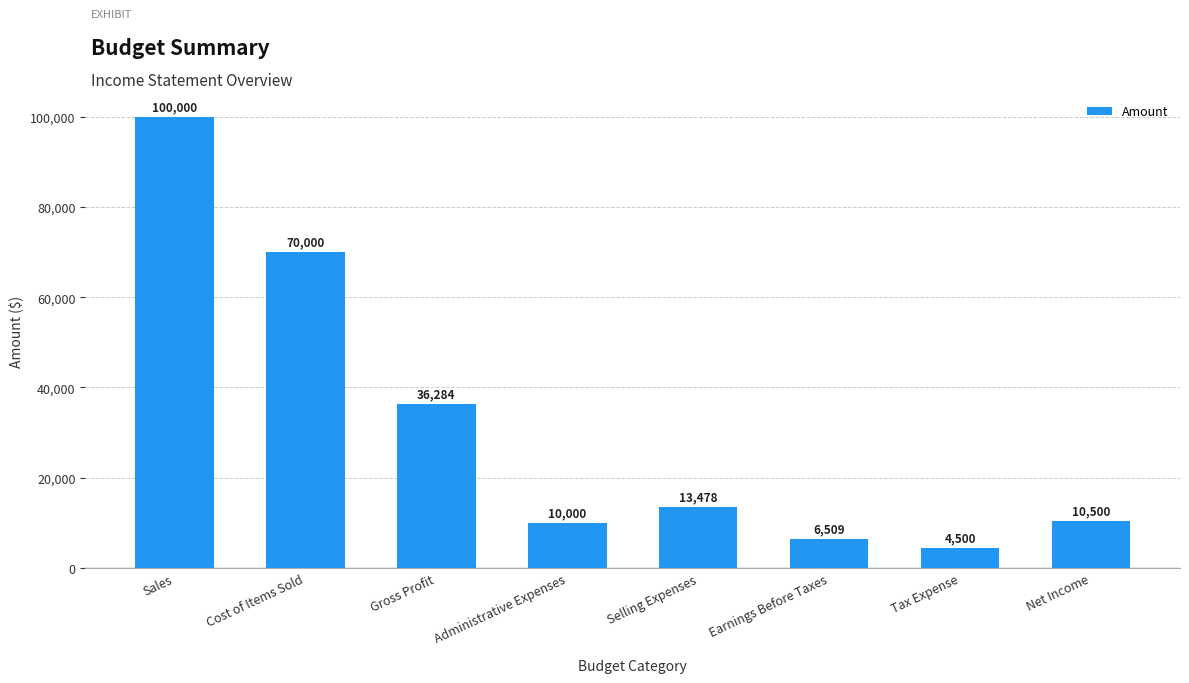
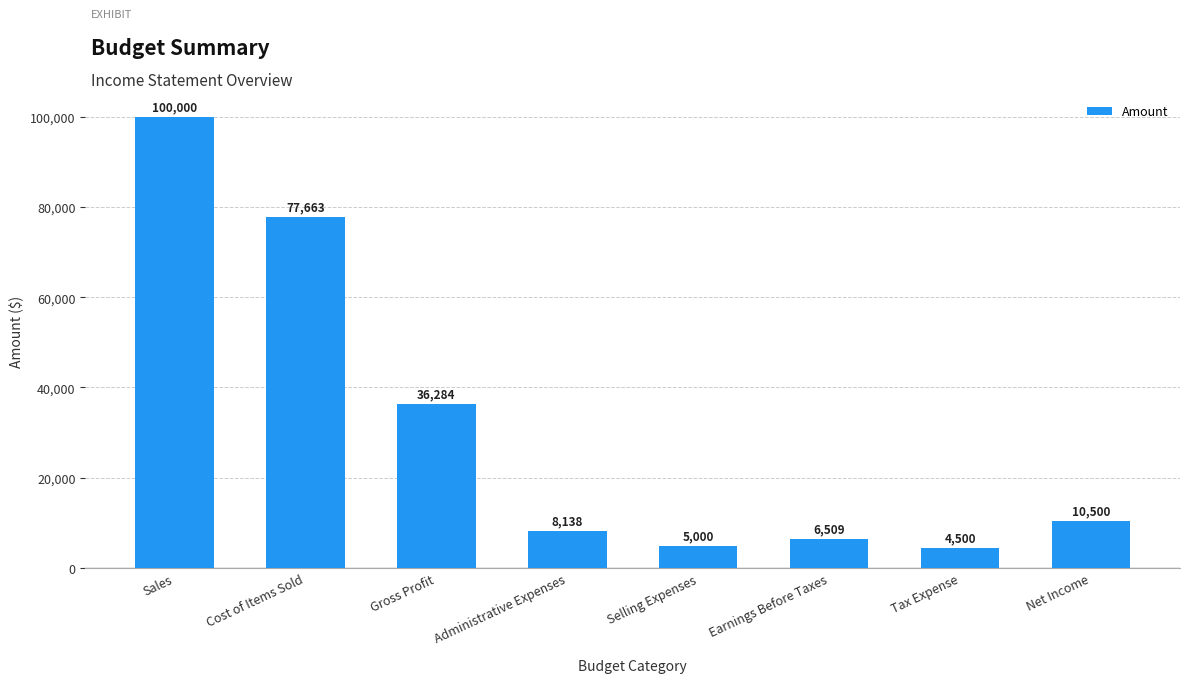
Cost of Items Sold: 70,000 -> 77,663
Administrative Expenses: 10,000 -> 8,138
Selling Expenses: 13,478 -> 5,000
